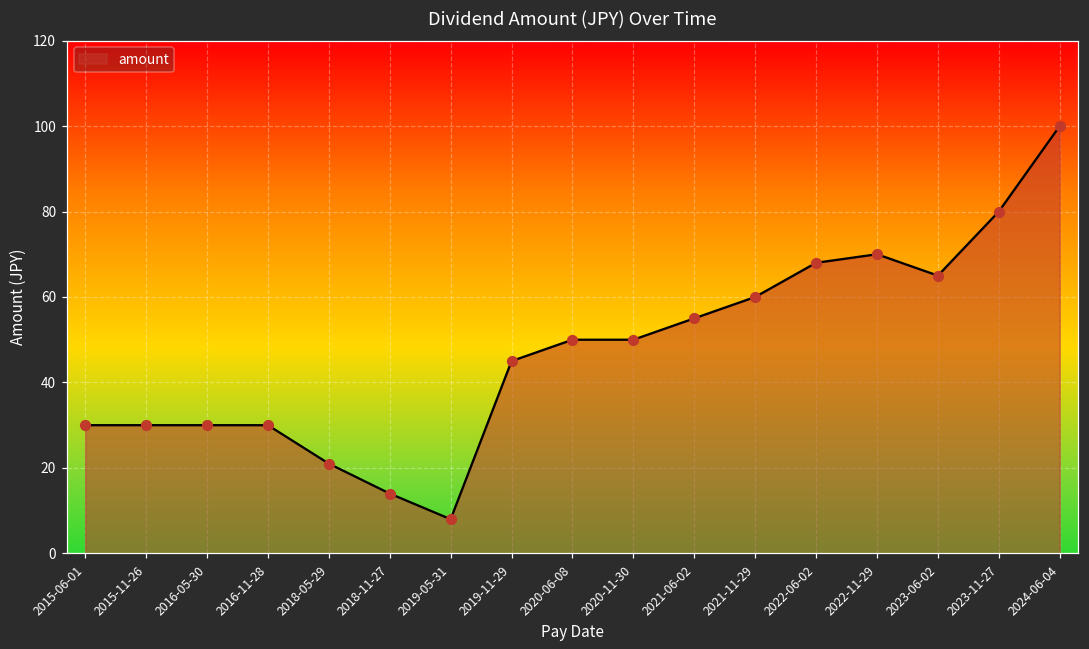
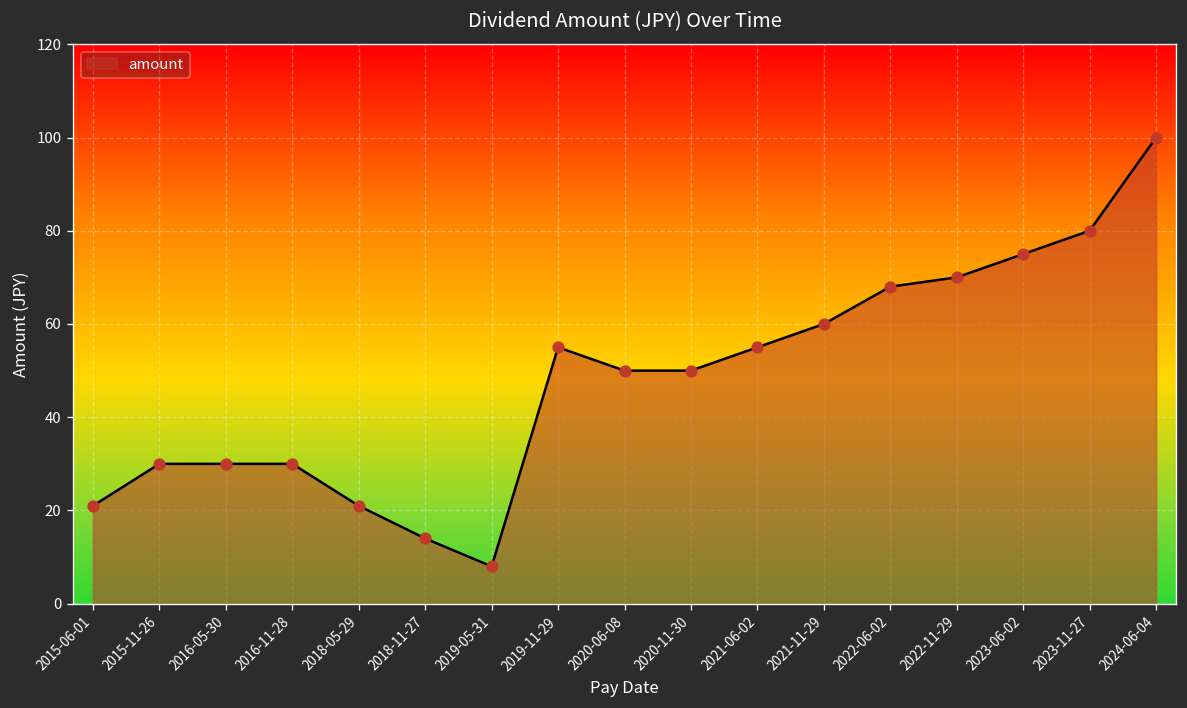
2015-06-01: 30 -> 21
2019-11-29: 45 -> 55
2023-06-02: 65 -> 75
